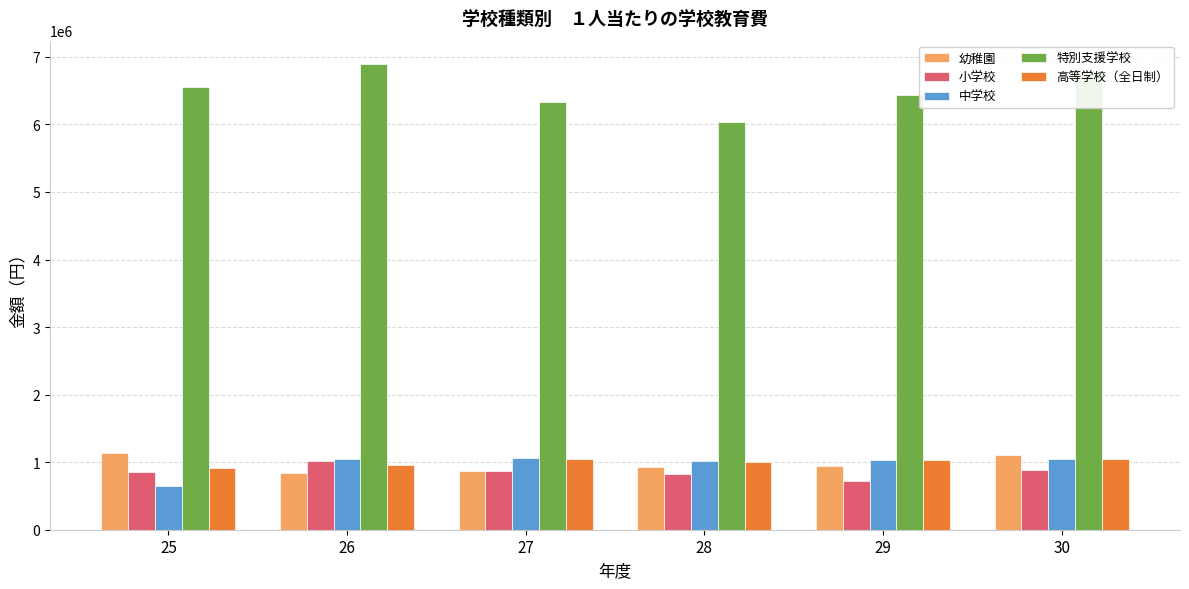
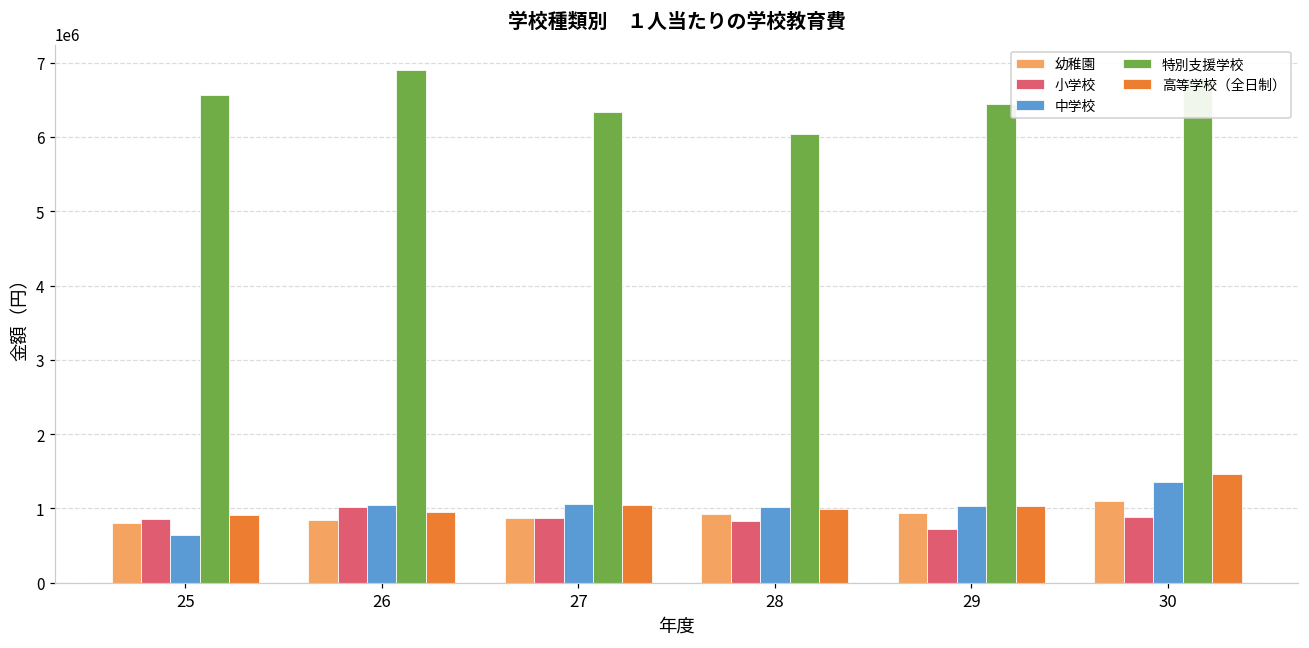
幼稚園, 25: 1100000 -> 800000
中学校, 30: 1100000 -> 1400000
高等学校（全日制）, 30: 1000000 -> 1500000
